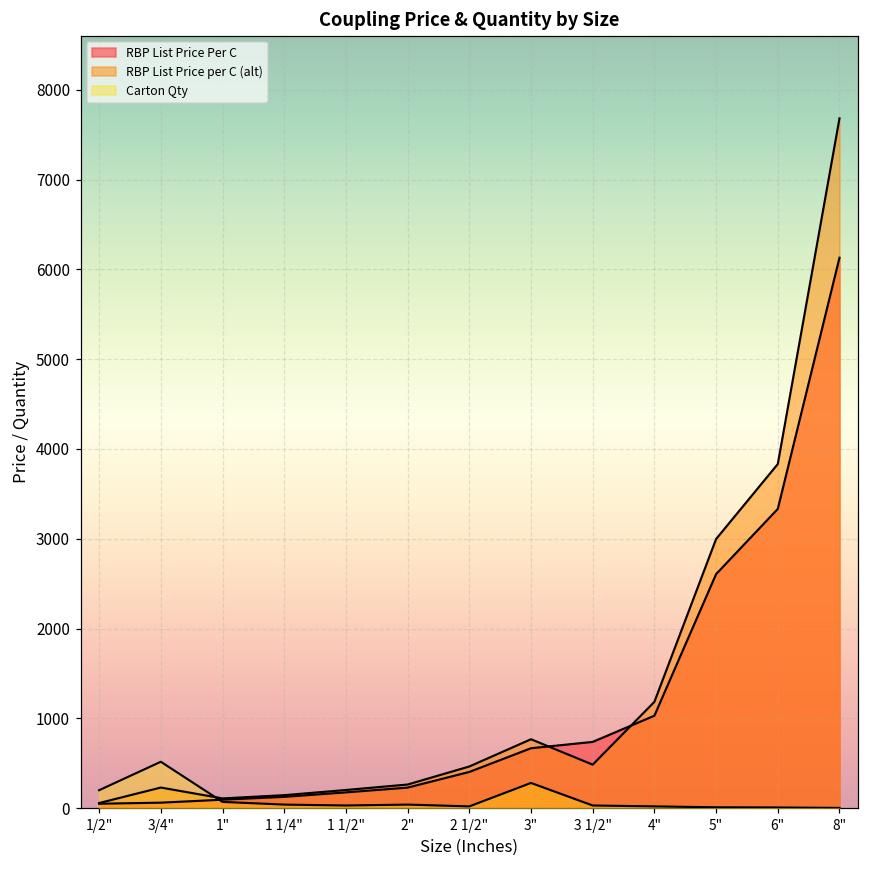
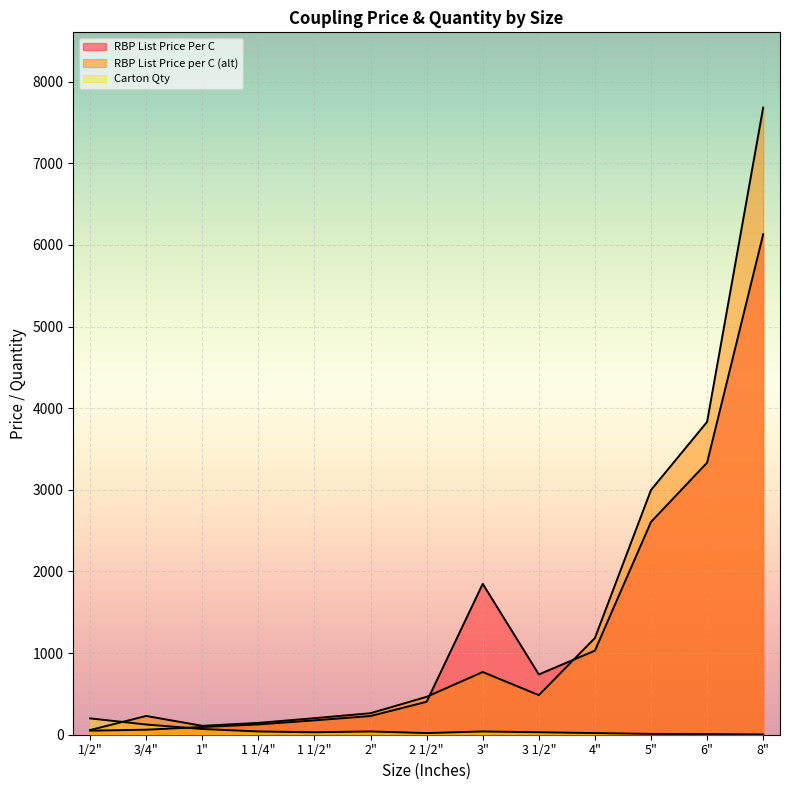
Carton Qty, 3/4": 500 -> 100
RBP List Price Per C, 3": 700 -> 1800
Carton Qty, 3": 300 -> 0
